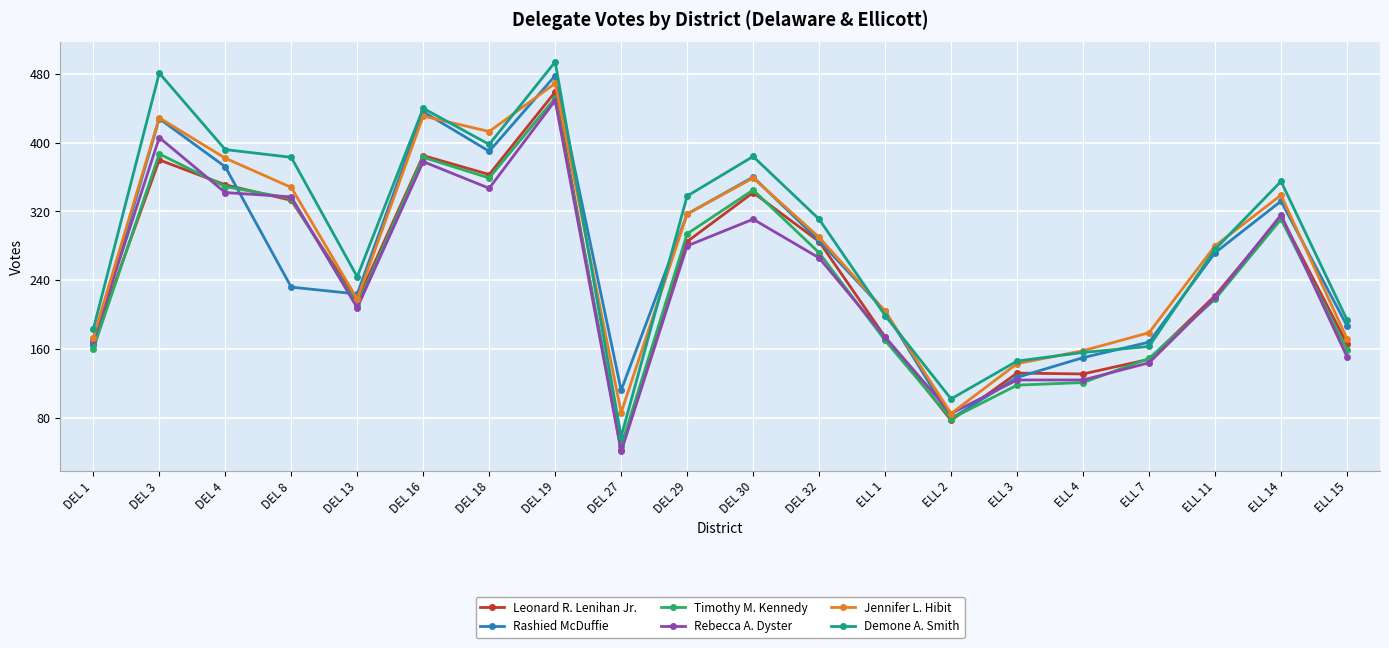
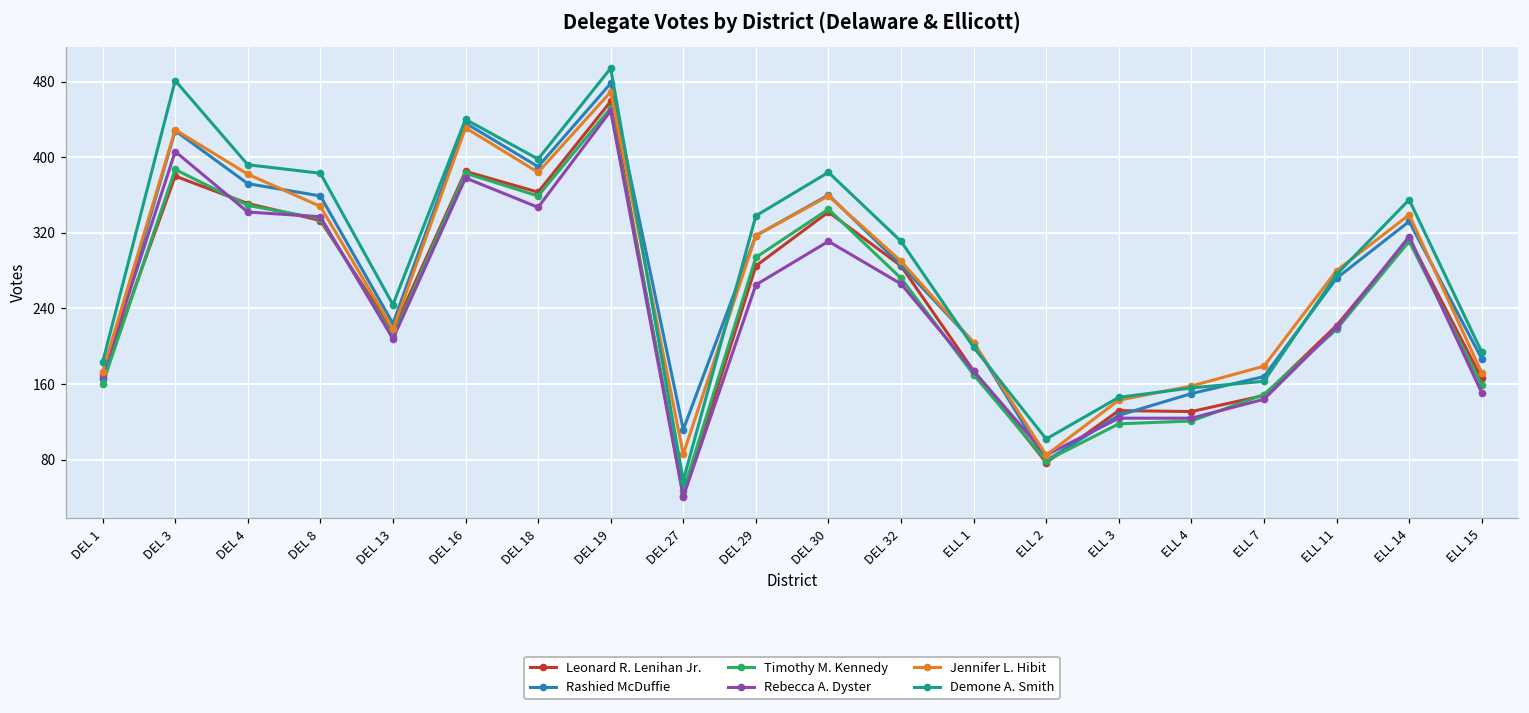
Rashied McDuffie, DEL 8: 230 -> 360
Jennifer L. Hibit, DEL 18: 410 -> 380
Rebecca A. Dyster, DEL 29: 280 -> 270
